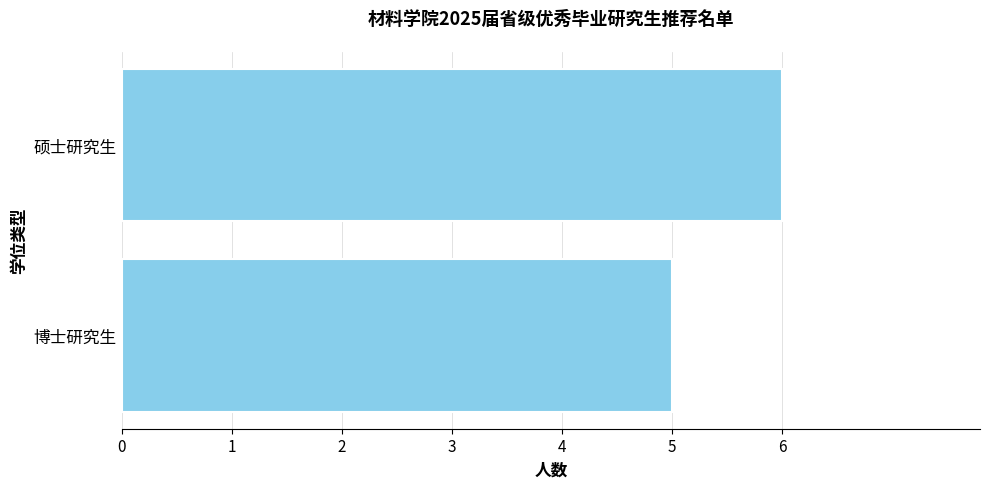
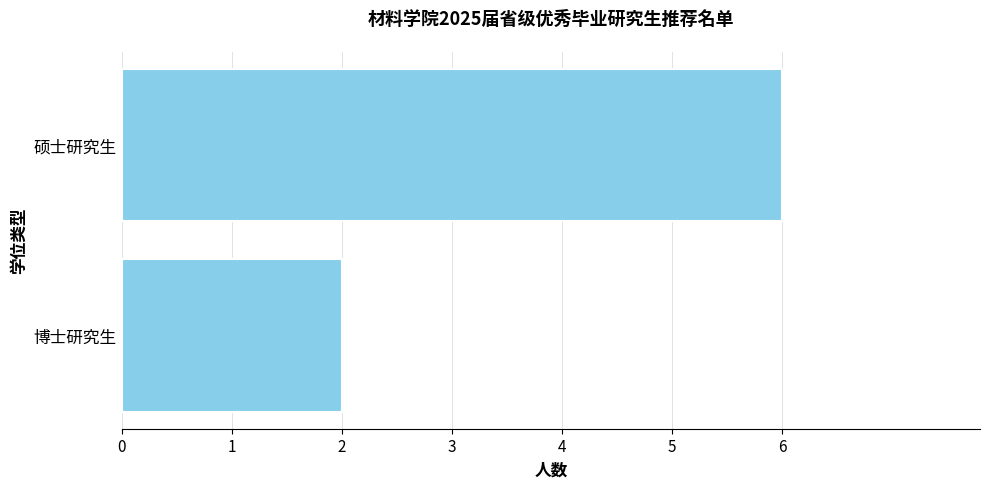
博士研究生: 5 -> 2
